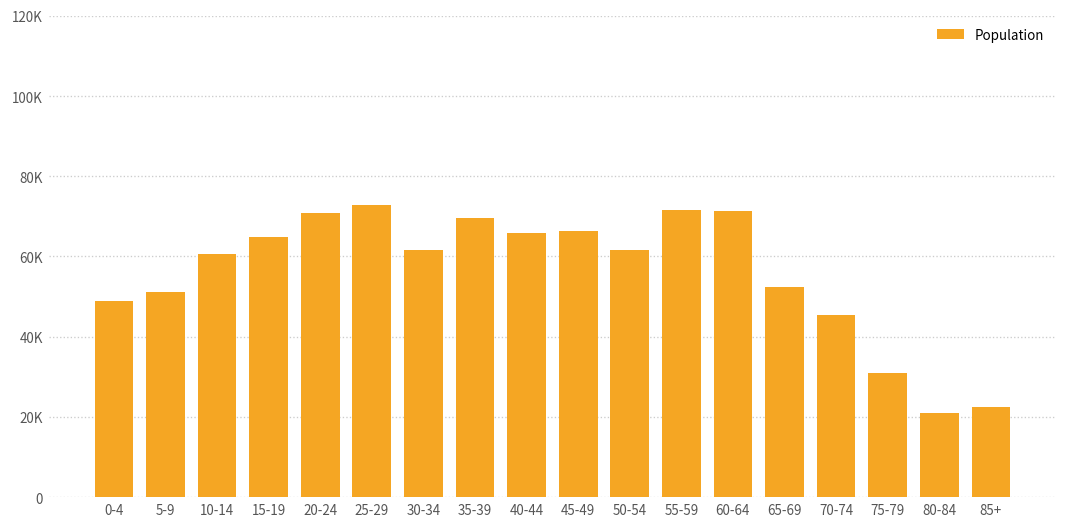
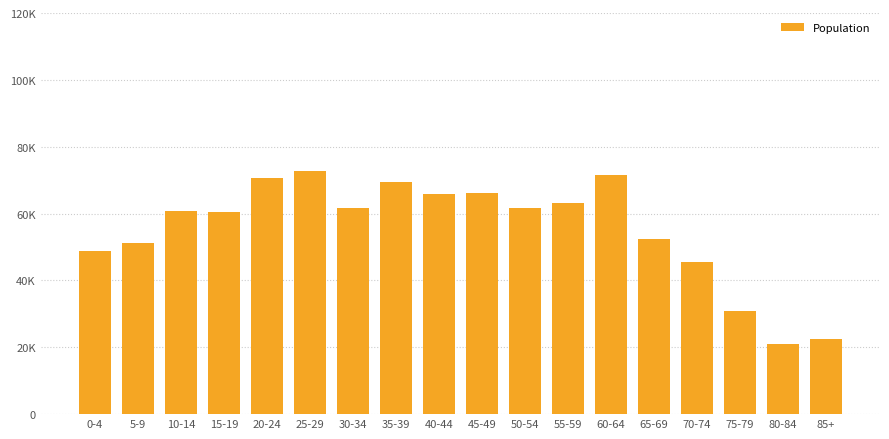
15-19: 65000 -> 60000
55-59: 71000 -> 63000
